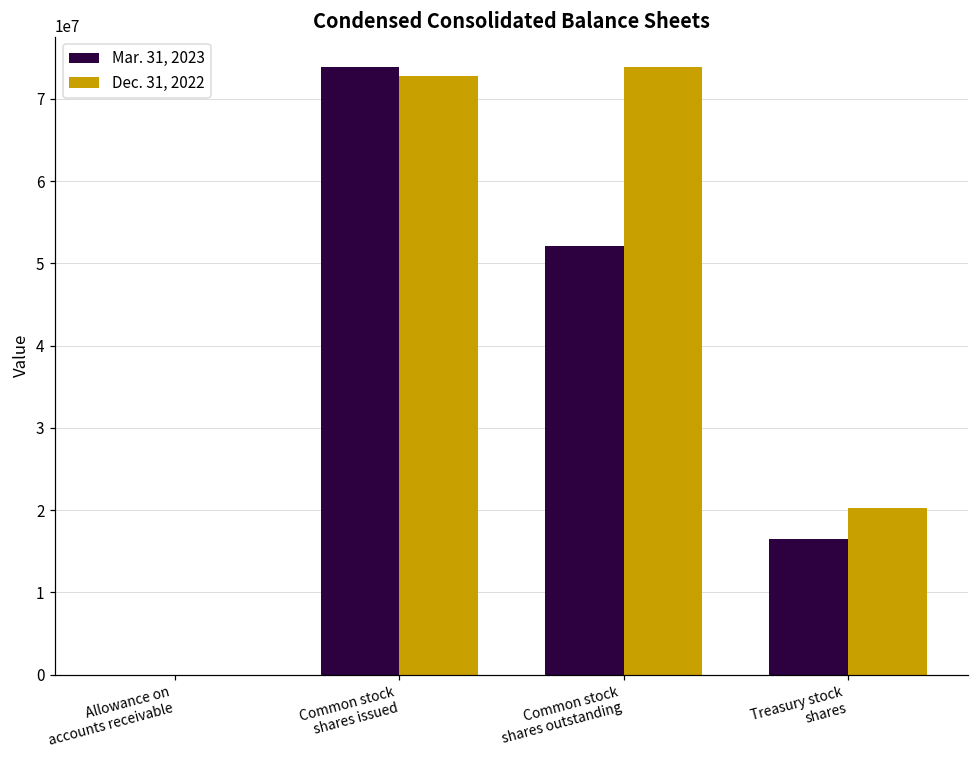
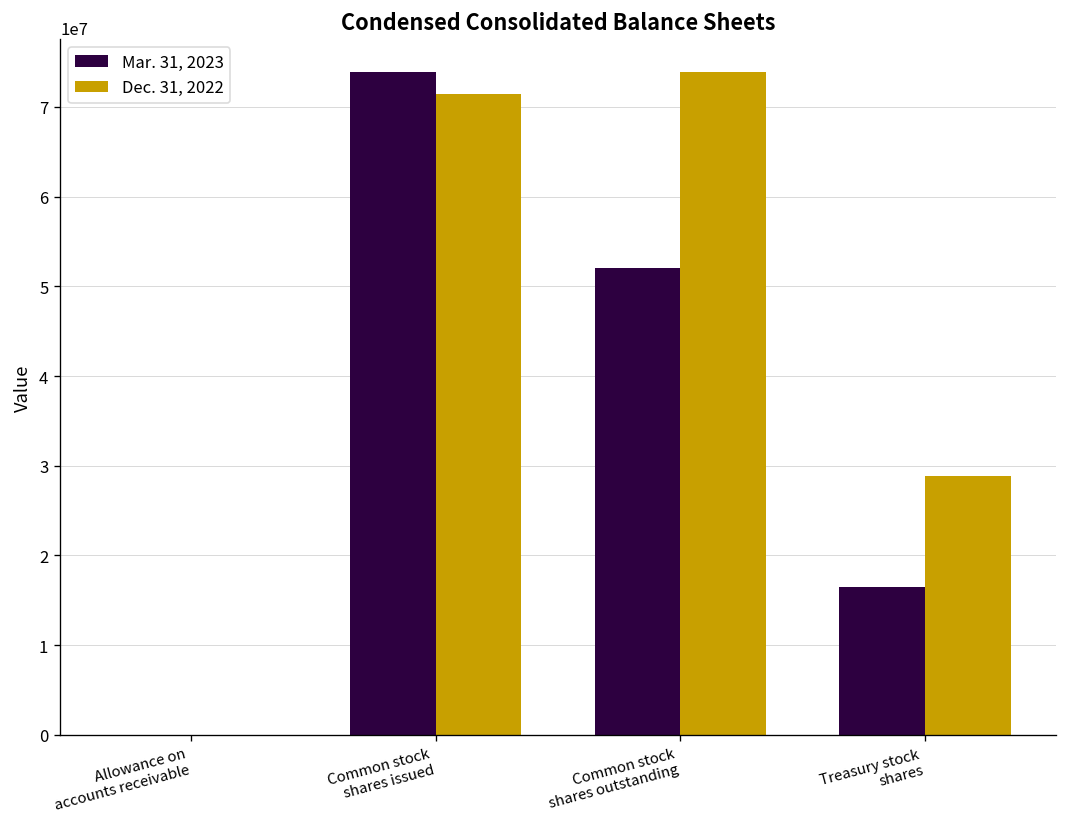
Dec. 31, 2022, Common stock shares issued: 73000000 -> 71000000
Dec. 31, 2022, Treasury stock shares: 20000000 -> 29000000
